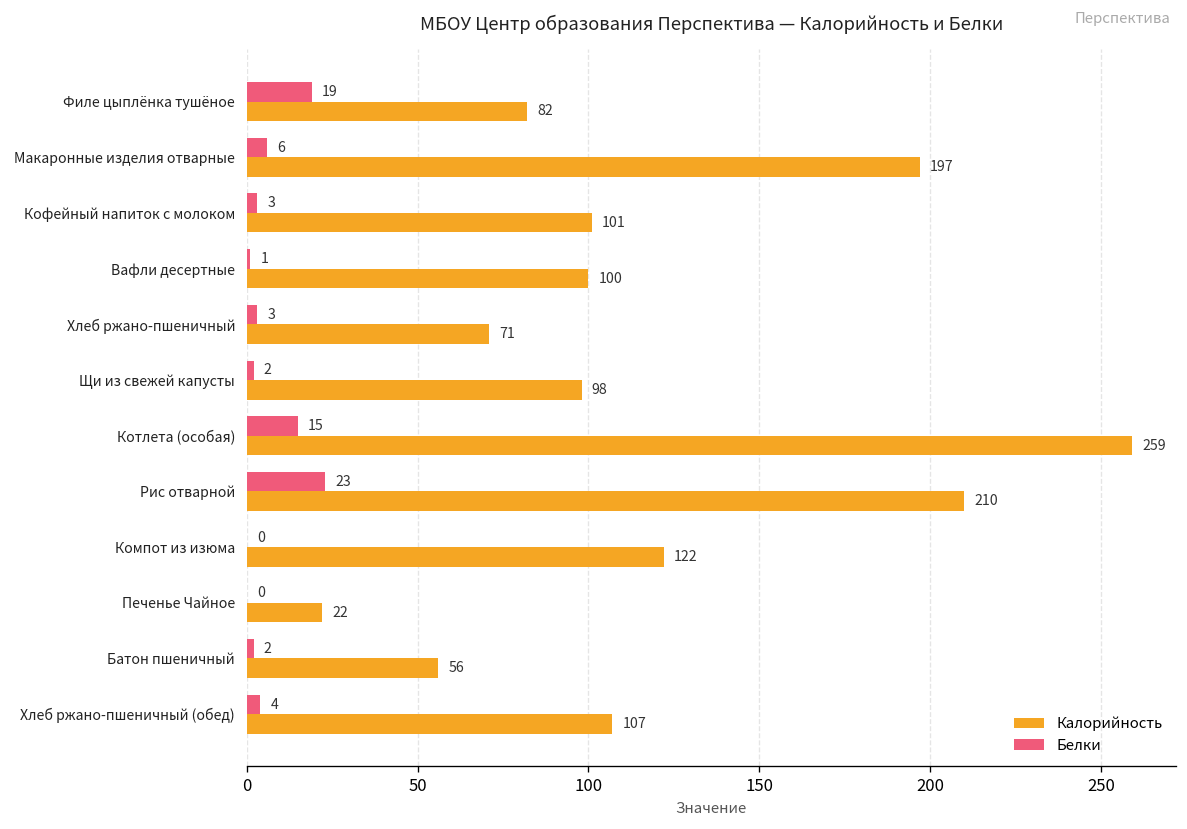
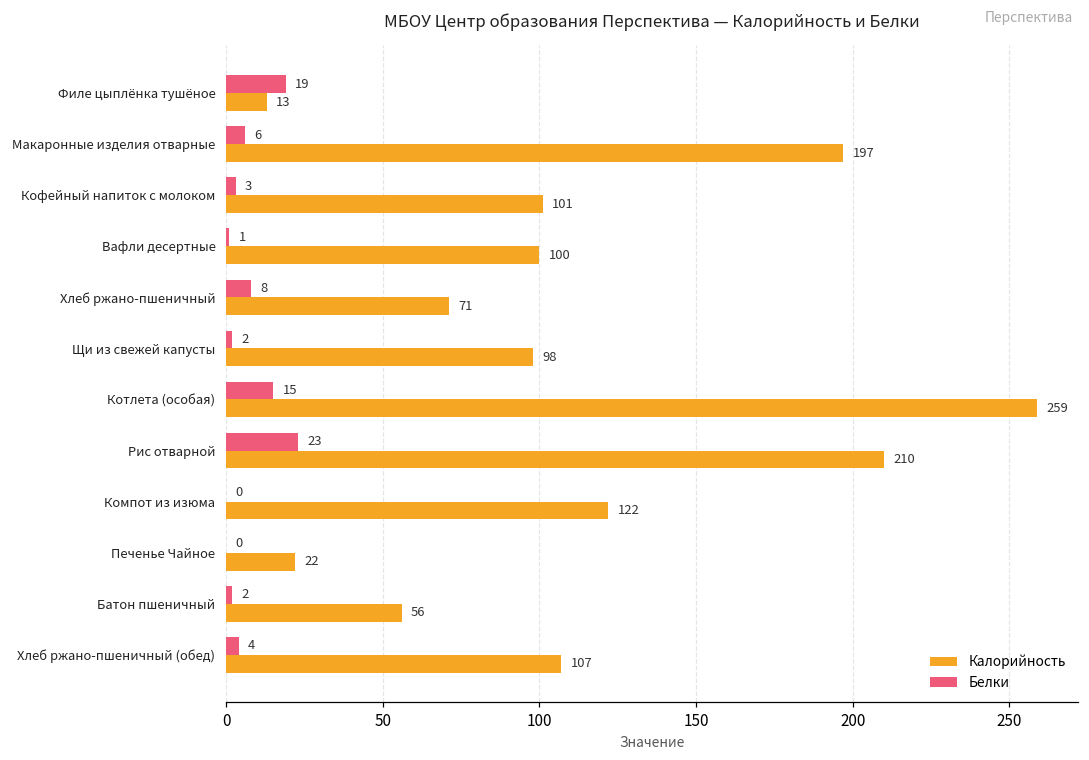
Калорийность, Филе цыплёнка тушёное: 82 -> 13
Белки, Хлеб ржано-пшеничный: 3 -> 8
